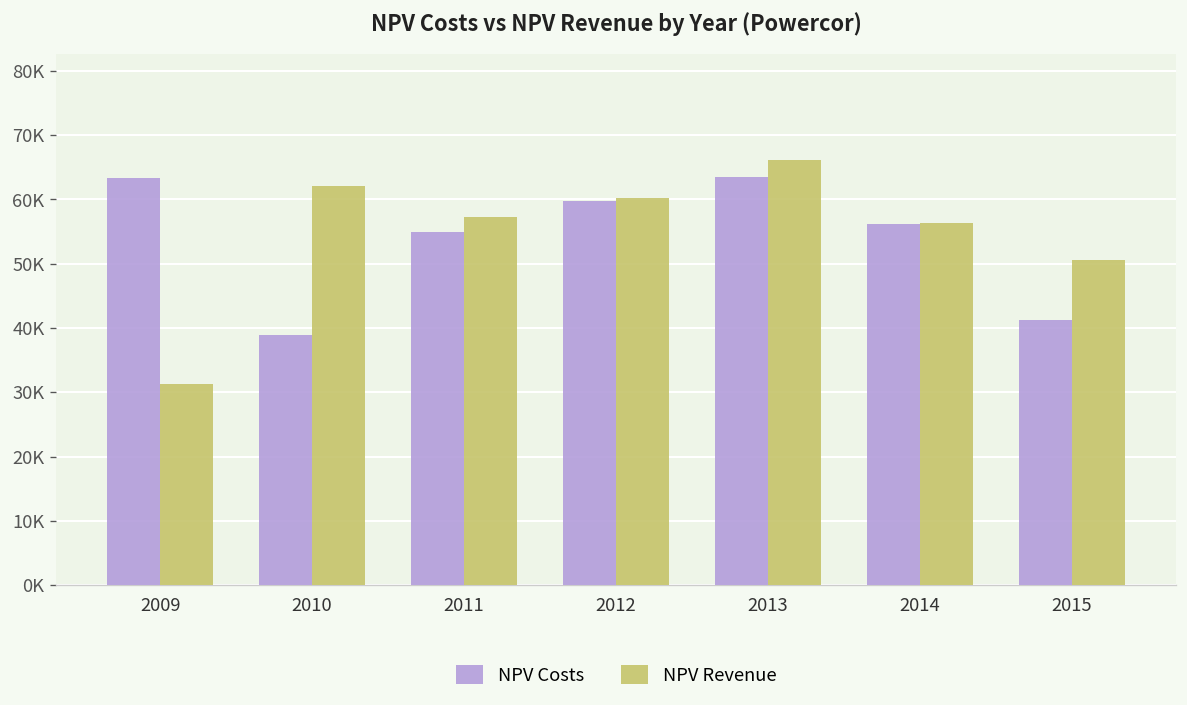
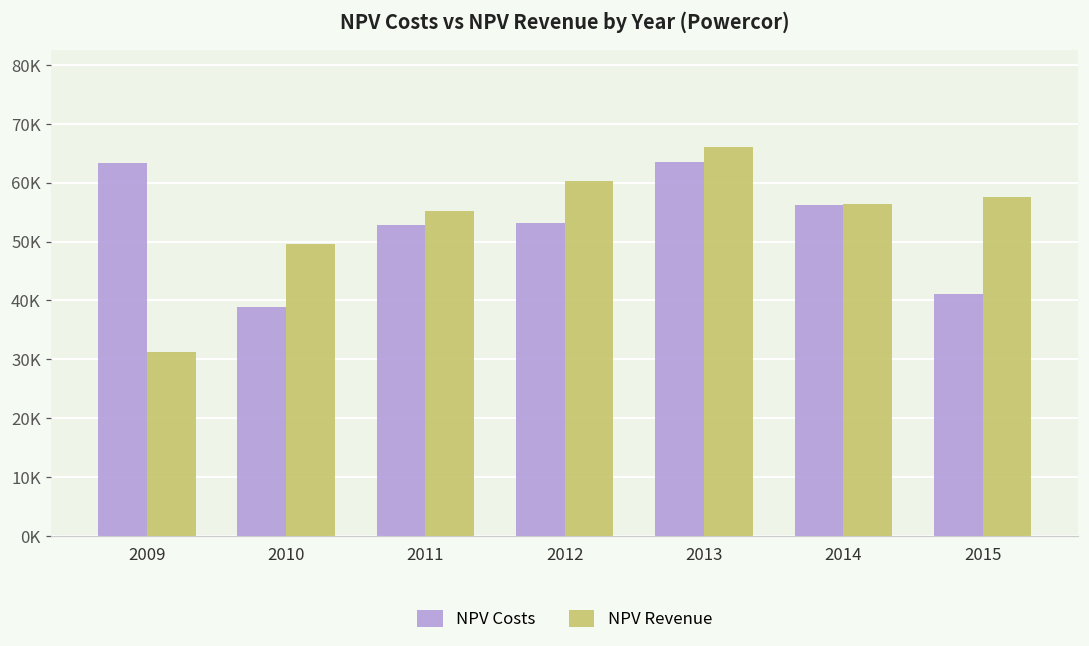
NPV Revenue, 2010: 62000 -> 49000
NPV Costs, 2011: 55000 -> 53000
NPV Revenue, 2011: 57000 -> 55000
NPV Costs, 2012: 60000 -> 53000
NPV Revenue, 2015: 51000 -> 58000
